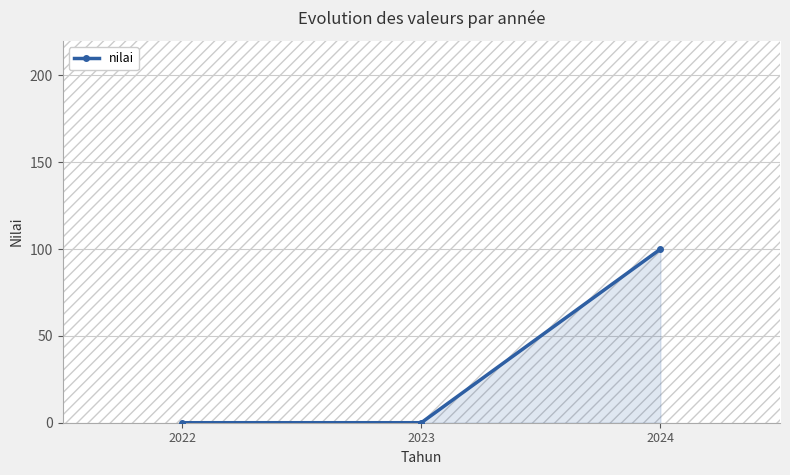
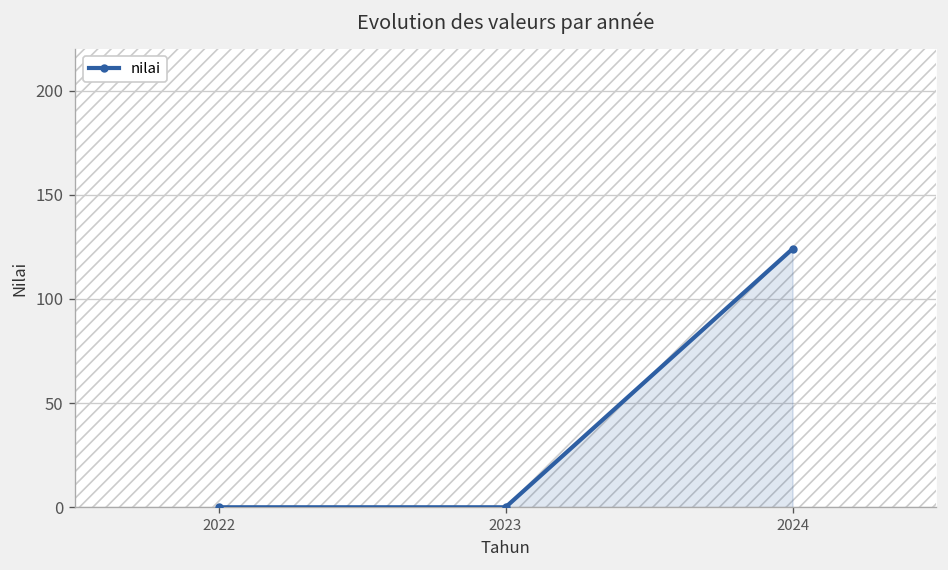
nilai, 2024: 100 -> 124
